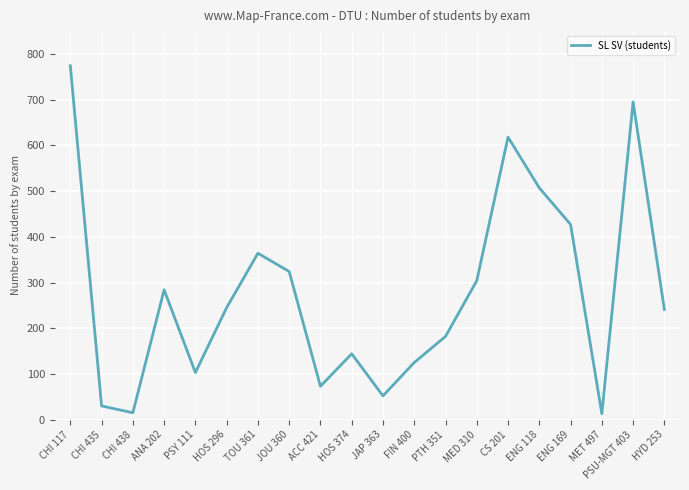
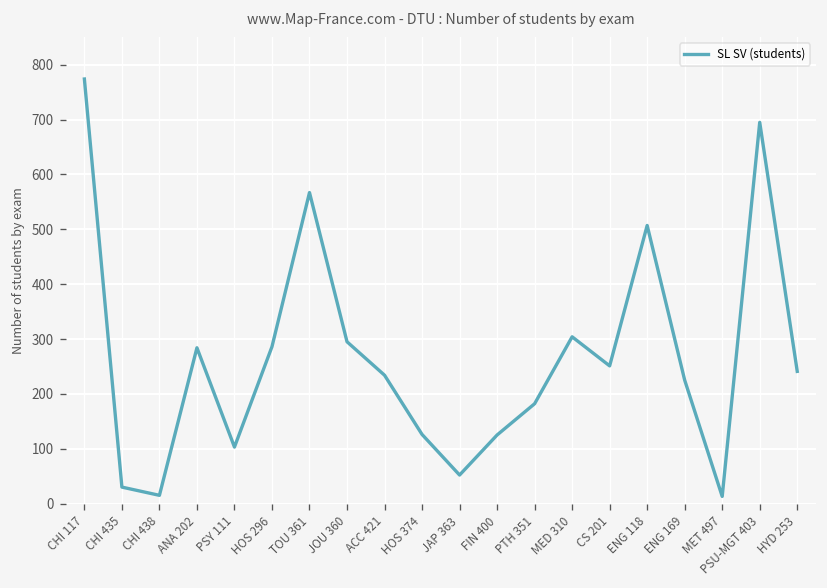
HOS 296: 250 -> 290
TOU 361: 360 -> 570
JOU 360: 320 -> 300
ACC 421: 70 -> 230
HOS 374: 140 -> 130
CS 201: 620 -> 250
ENG 169: 430 -> 230
